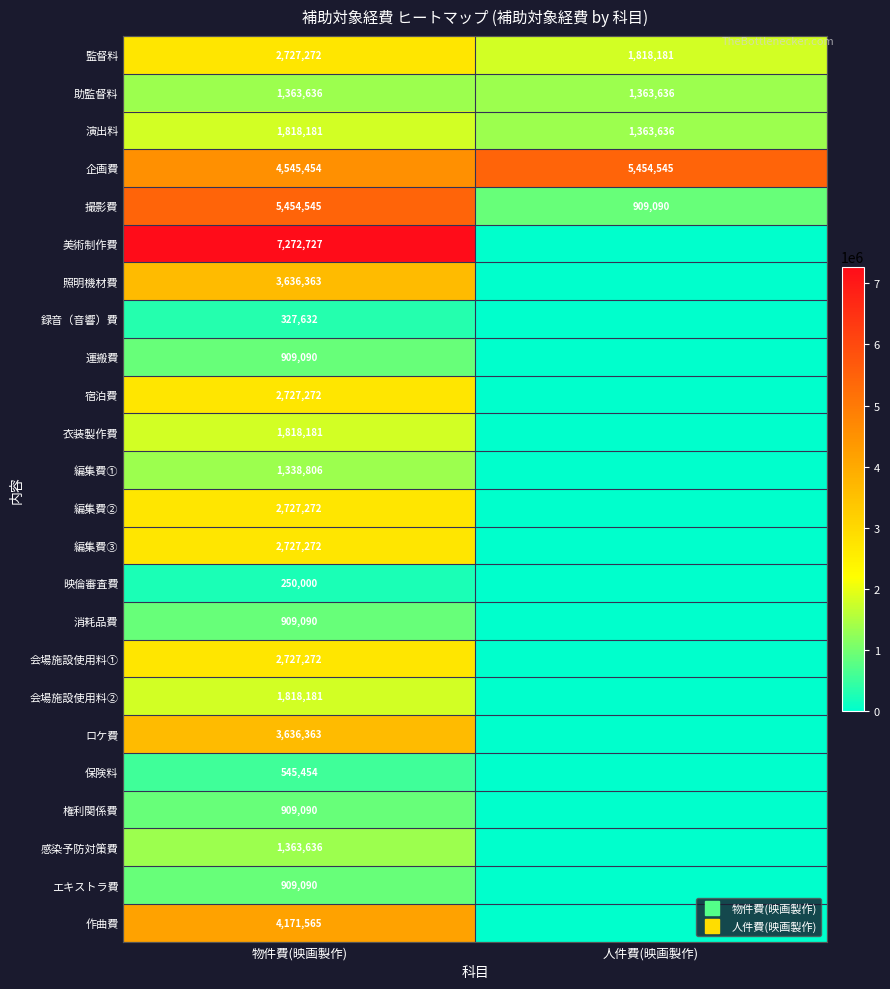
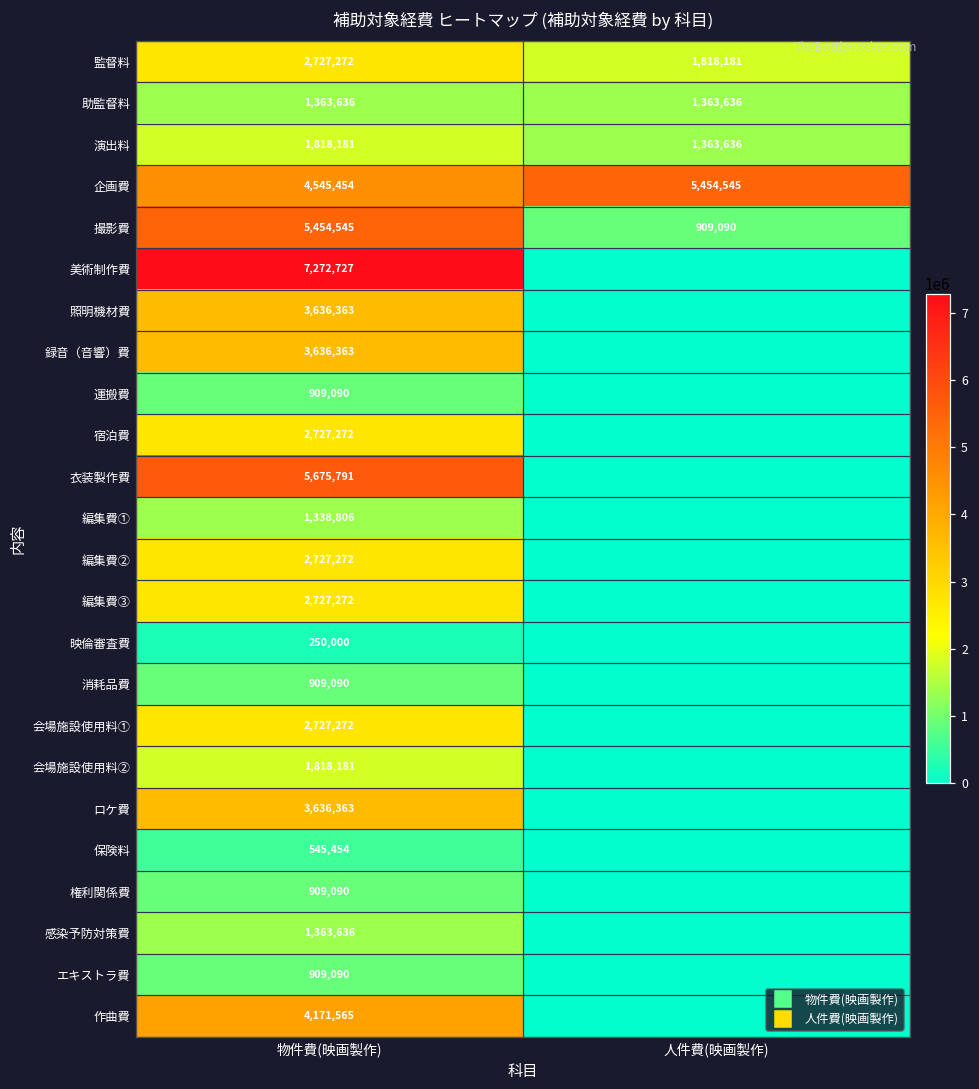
録音（音響）費, 物件費(映画製作): 327,632 -> 3,636,363
衣装製作費, 物件費(映画製作): 1,818,181 -> 5,675,791
